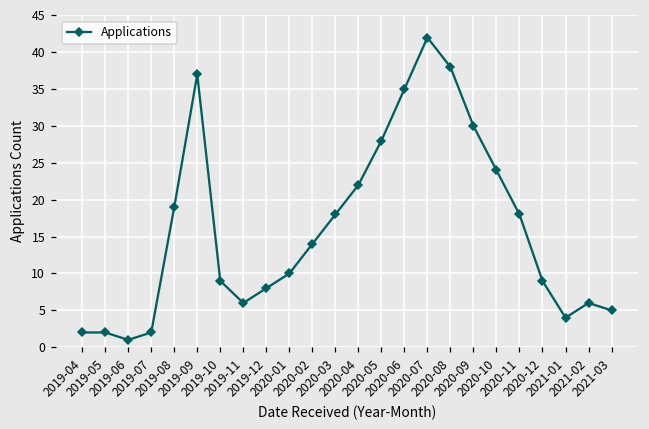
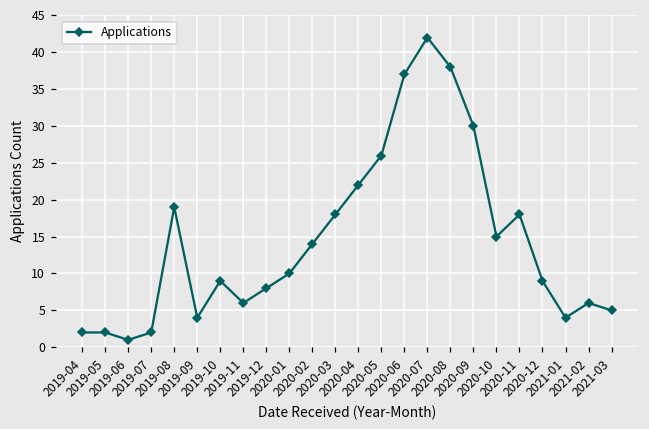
2019-09: 37 -> 4
2020-05: 28 -> 26
2020-06: 35 -> 37
2020-10: 24 -> 15
